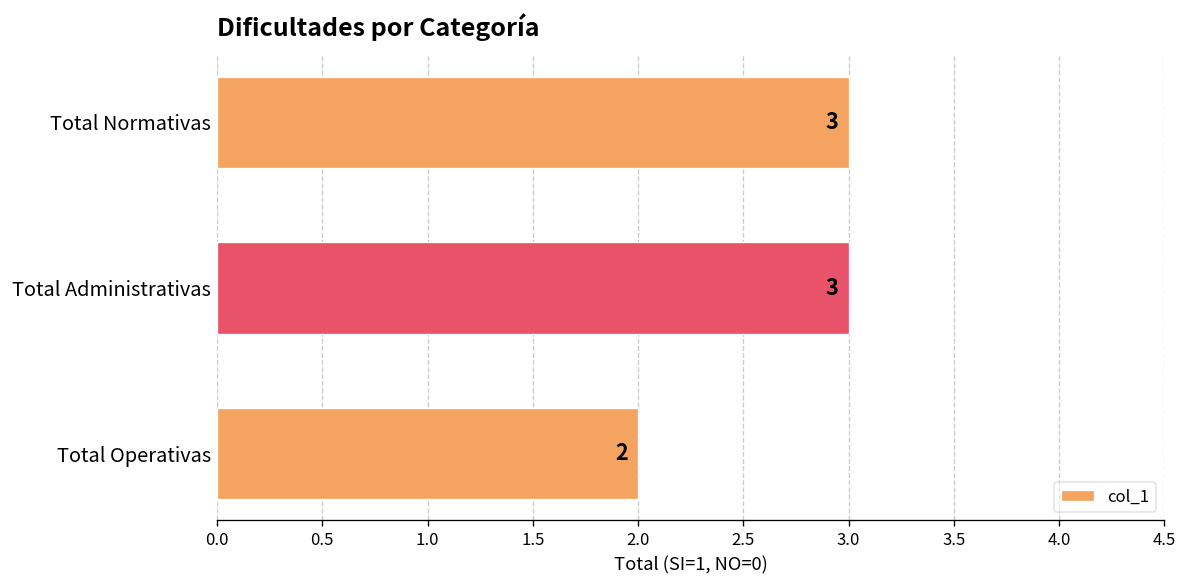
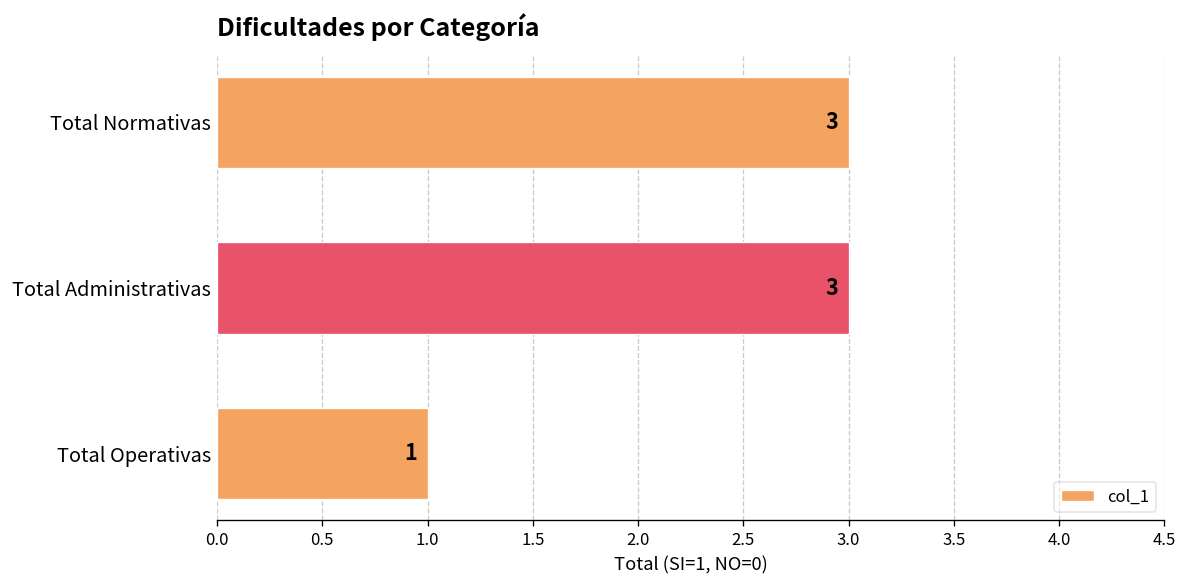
Total Operativas: 2 -> 1
